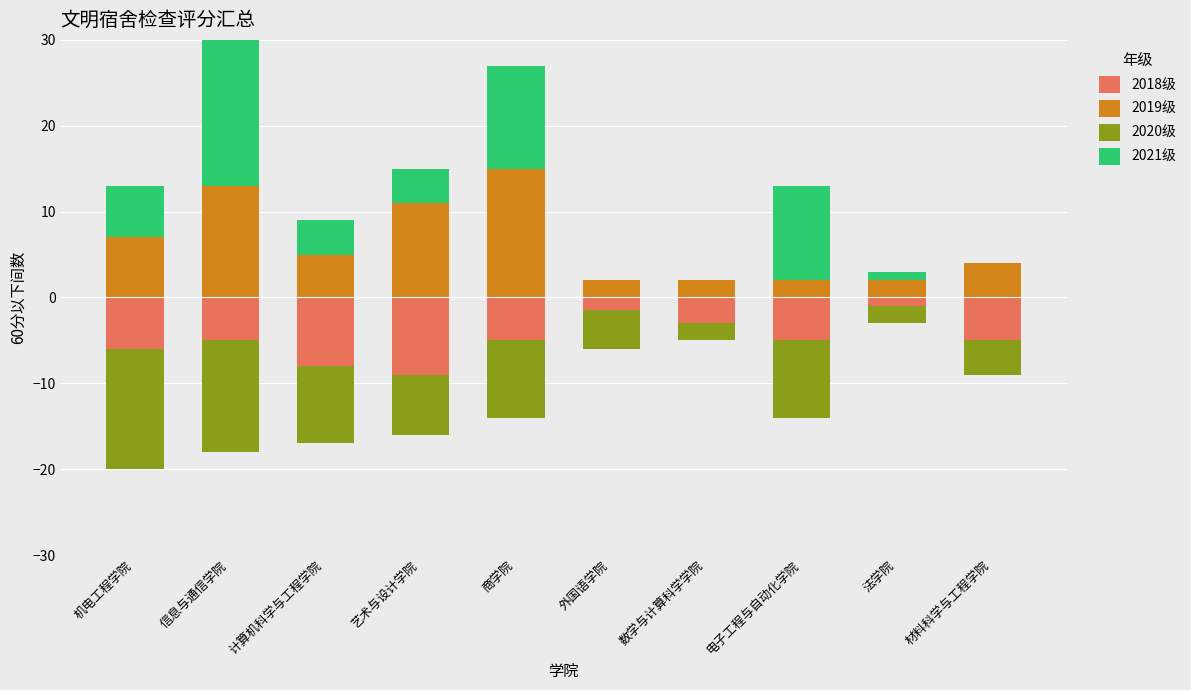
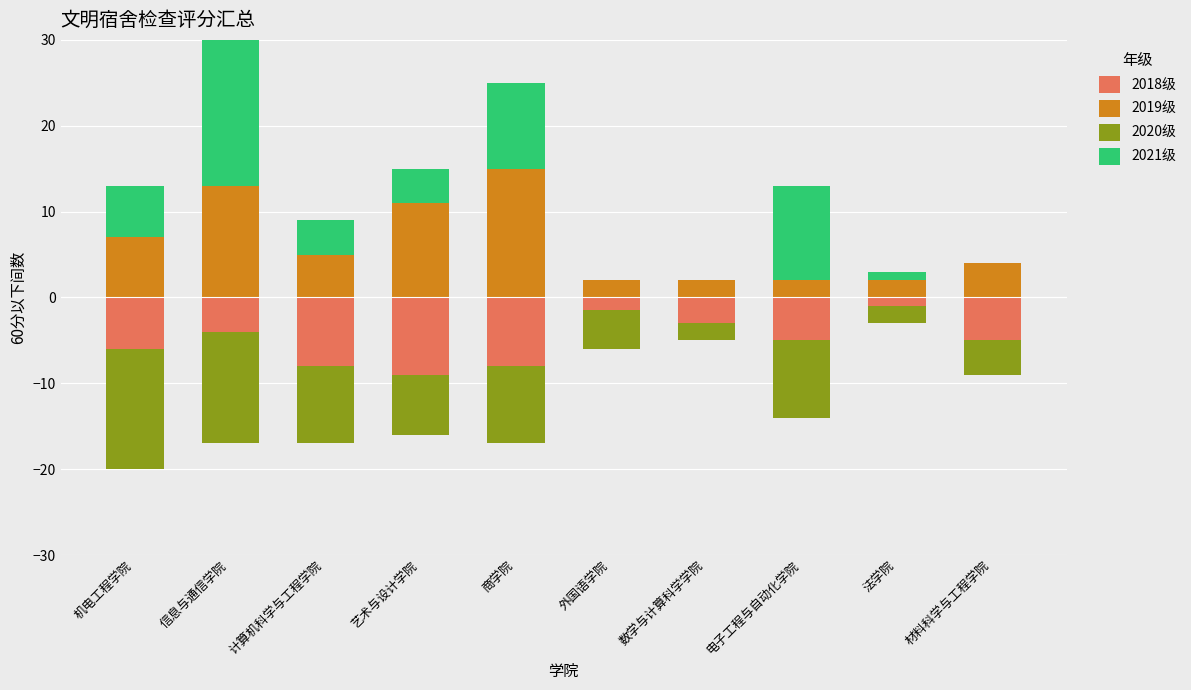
2018级, 信息与通信学院: -5 -> -4
2018级, 商学院: -5 -> -8
2021级, 商学院: 12 -> 10
